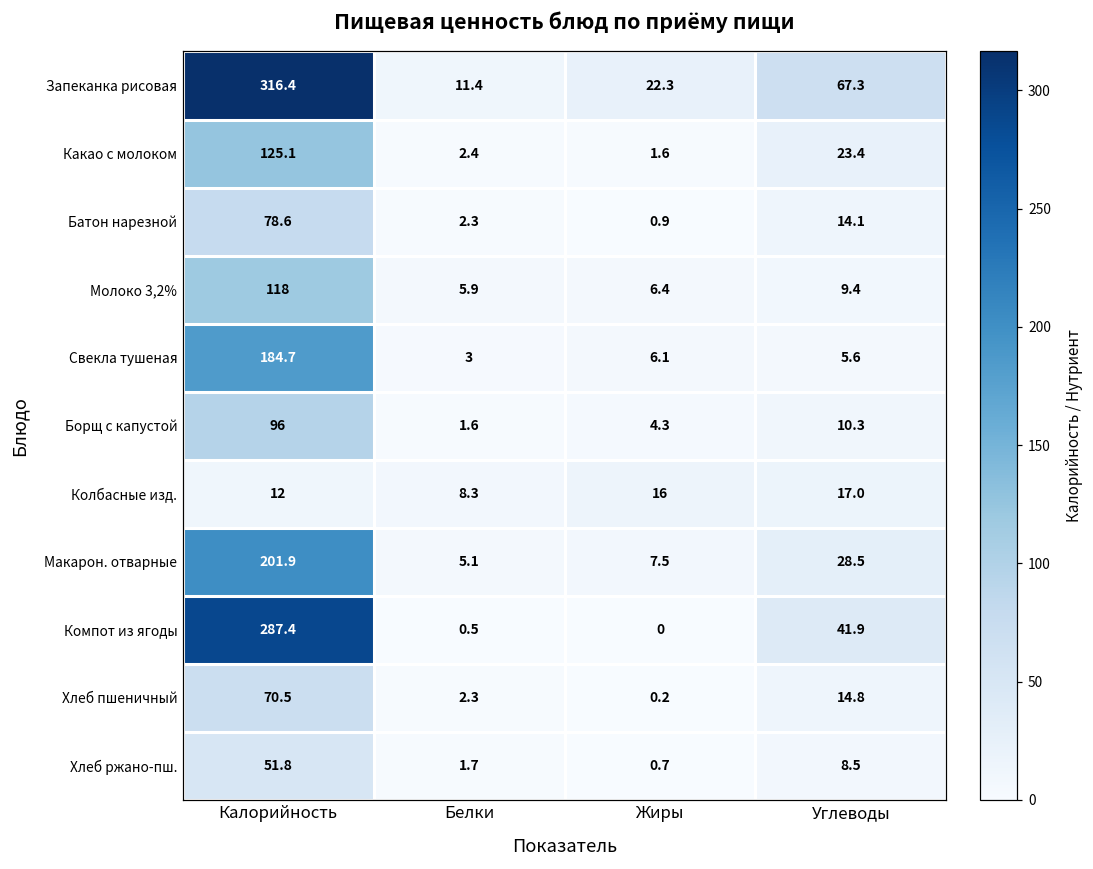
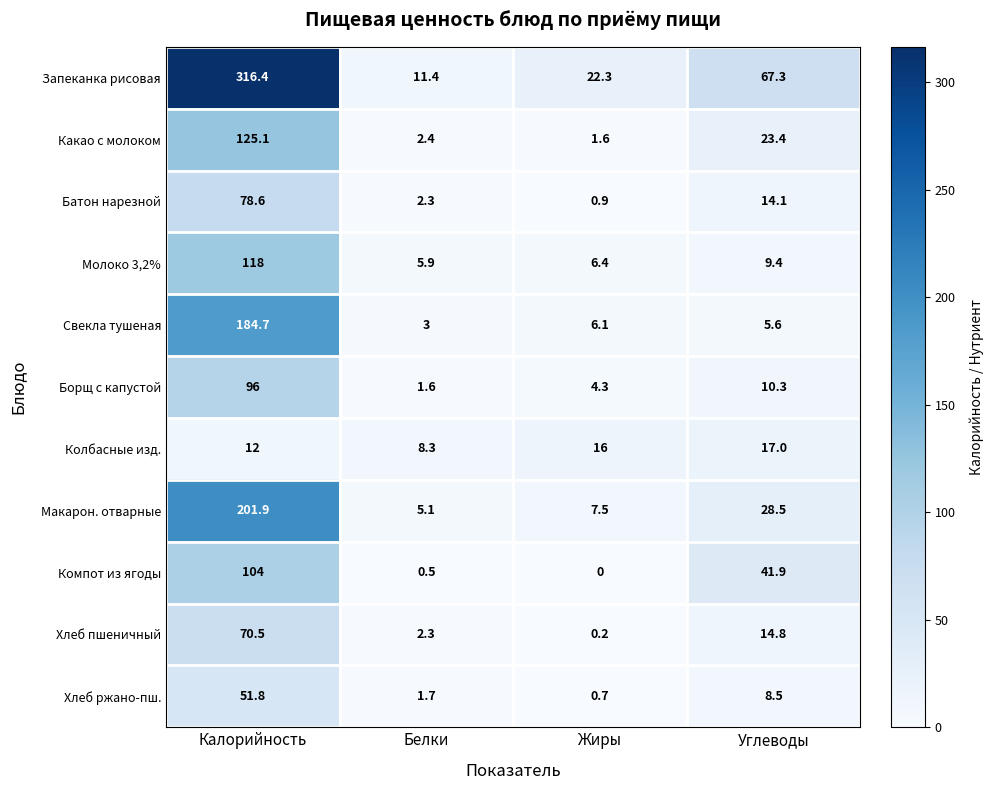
Компот из ягоды, Калорийность: 287.4 -> 104
